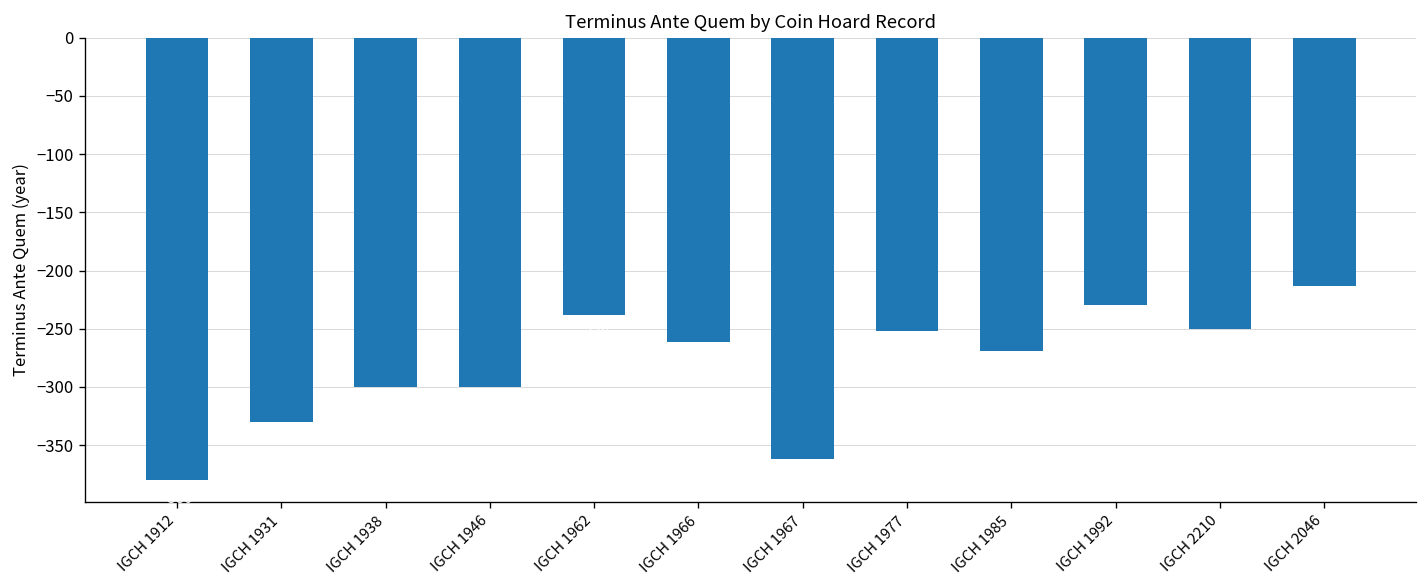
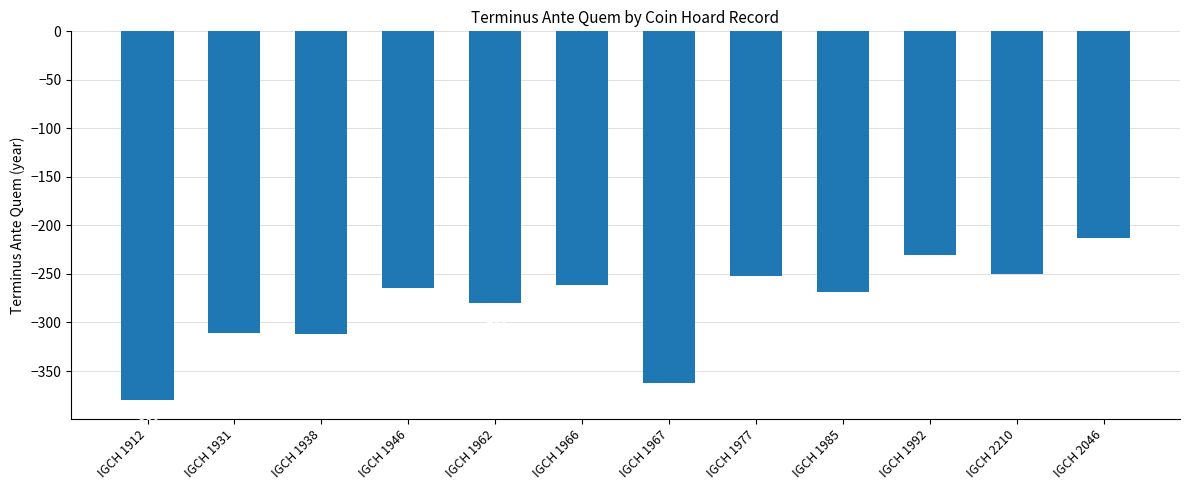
IGCH 1931: -330 -> -310
IGCH 1938: -300 -> -310
IGCH 1946: -300 -> -260
IGCH 1962: -240 -> -280
